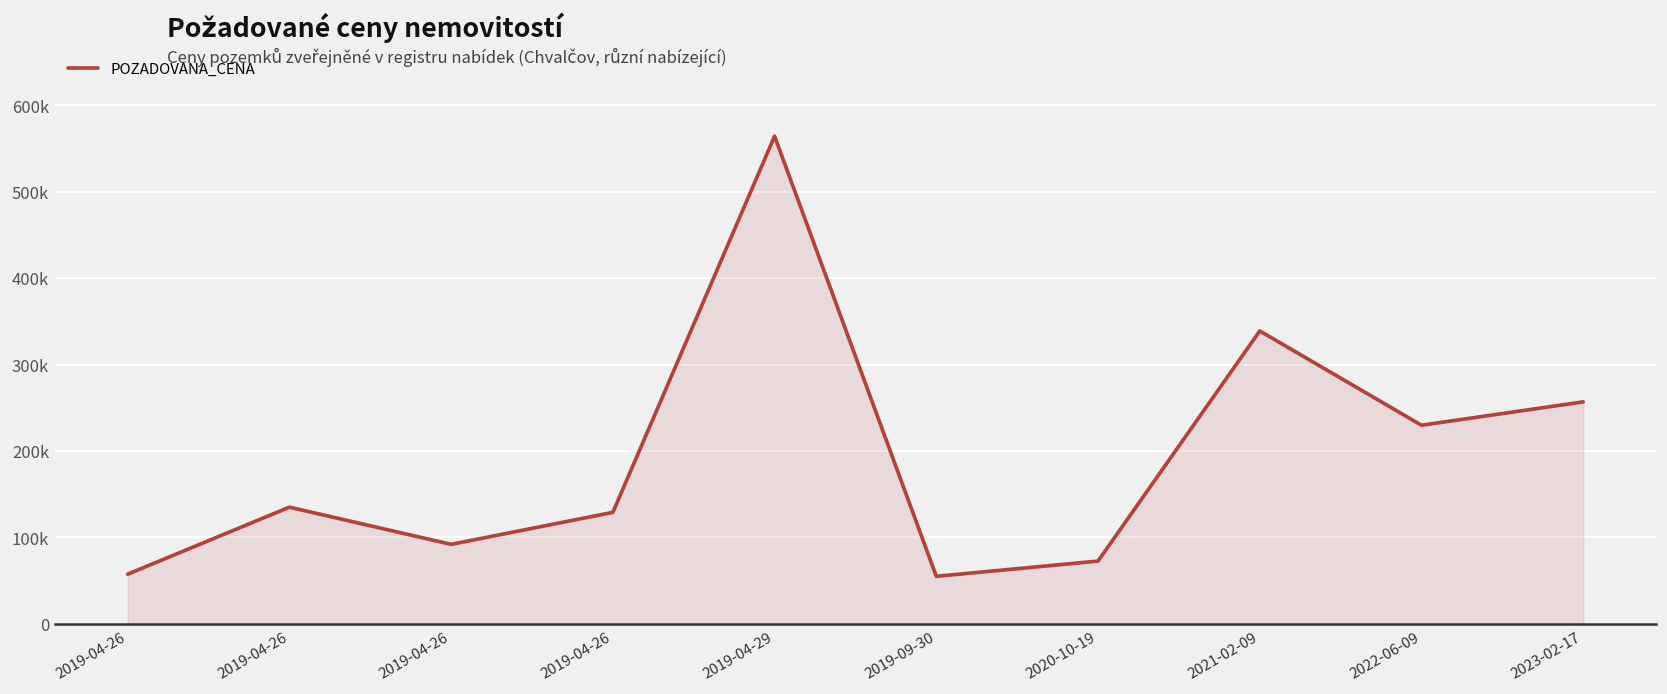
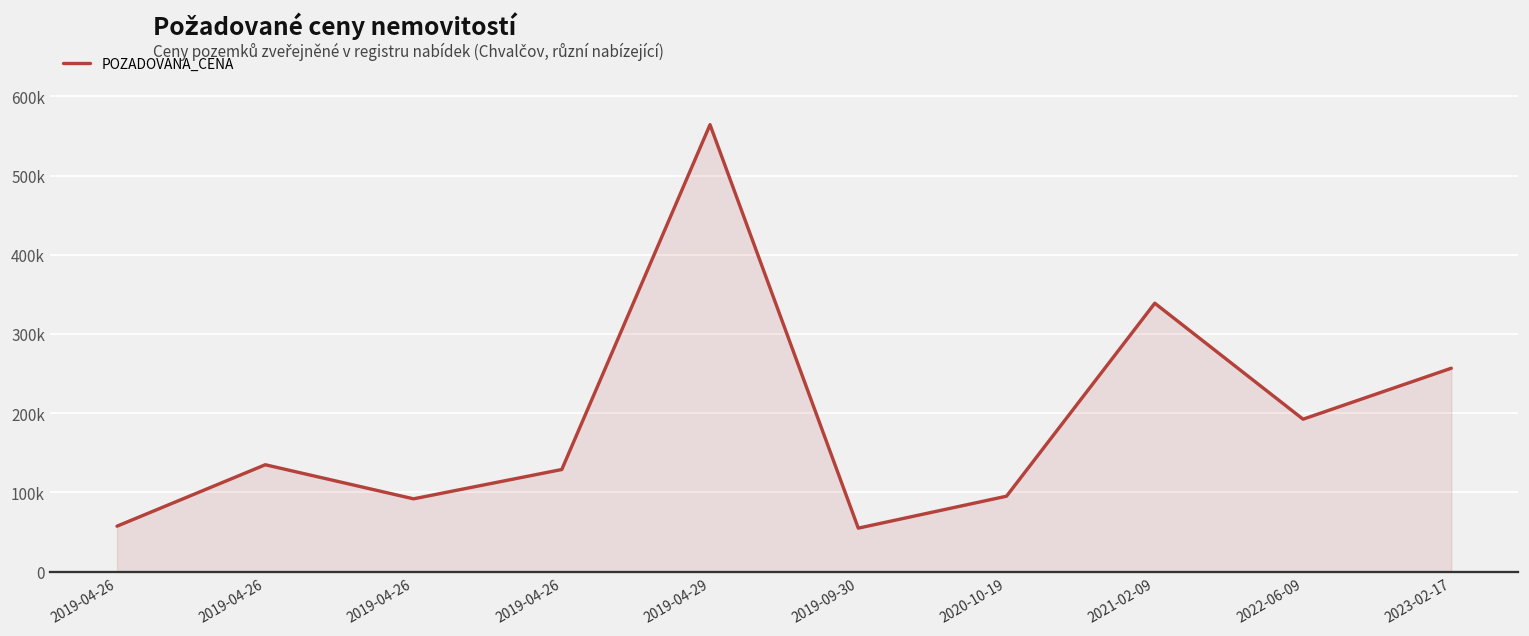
2020-10-19: 70000 -> 100000
2022-06-09: 230000 -> 190000
